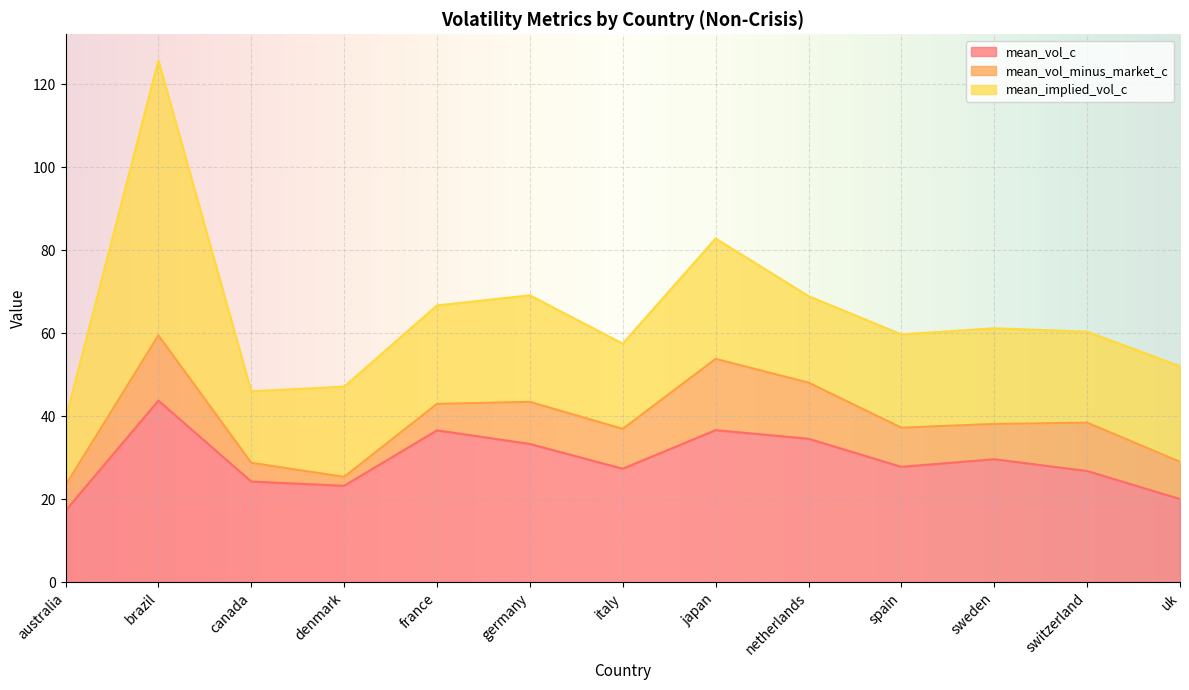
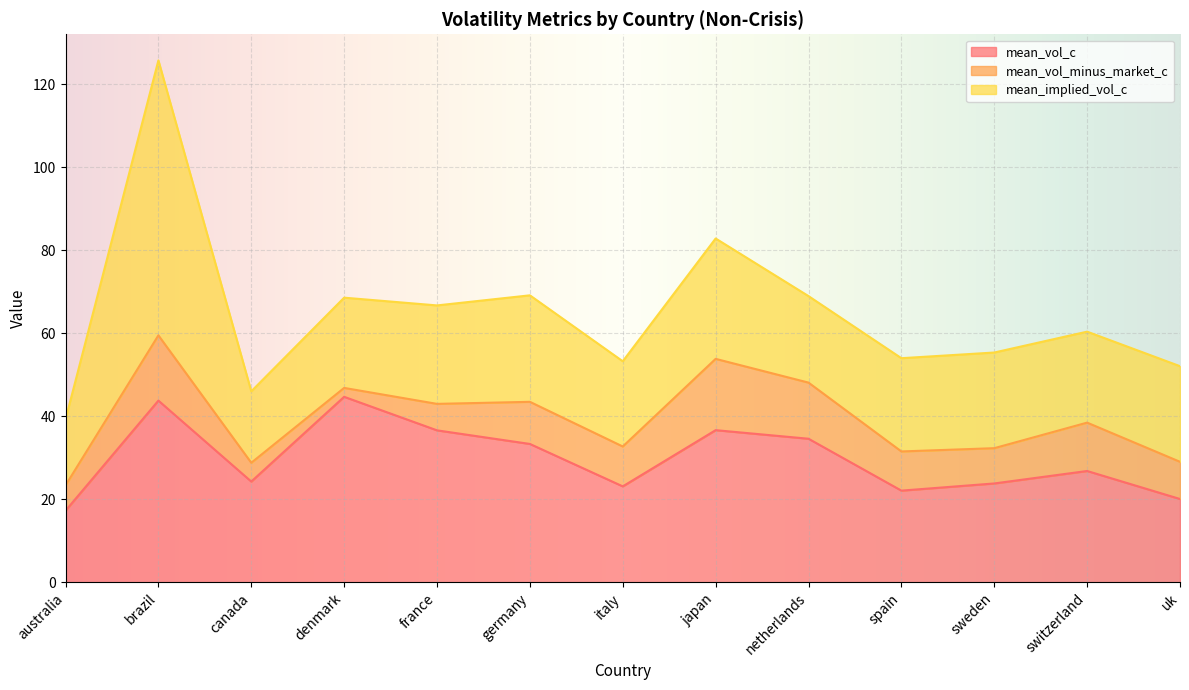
mean_vol_c, denmark: 23 -> 45
mean_vol_c, italy: 27 -> 23
mean_vol_c, spain: 28 -> 22
mean_vol_c, sweden: 30 -> 24
